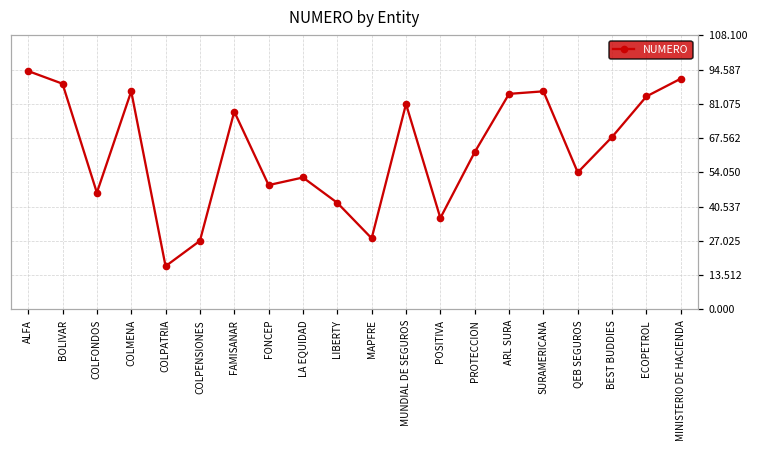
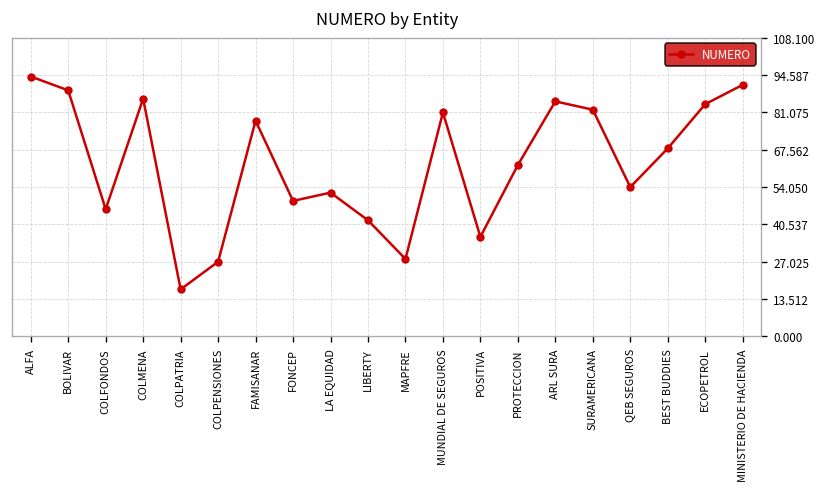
SURAMERICANA: 86 -> 82
